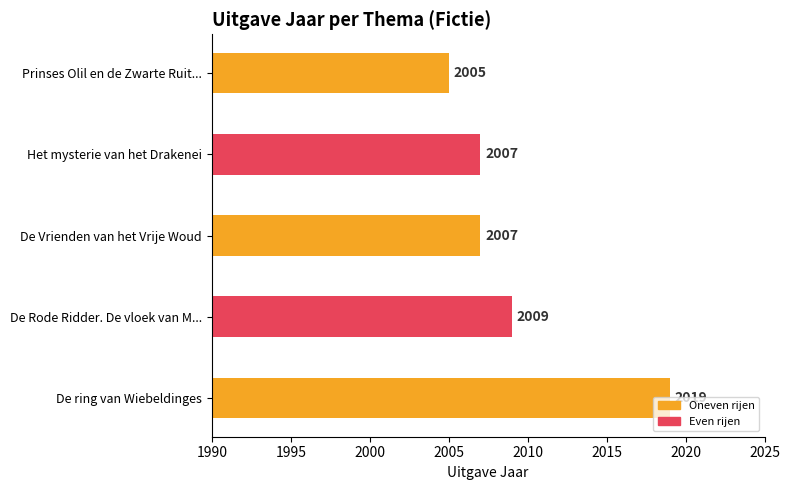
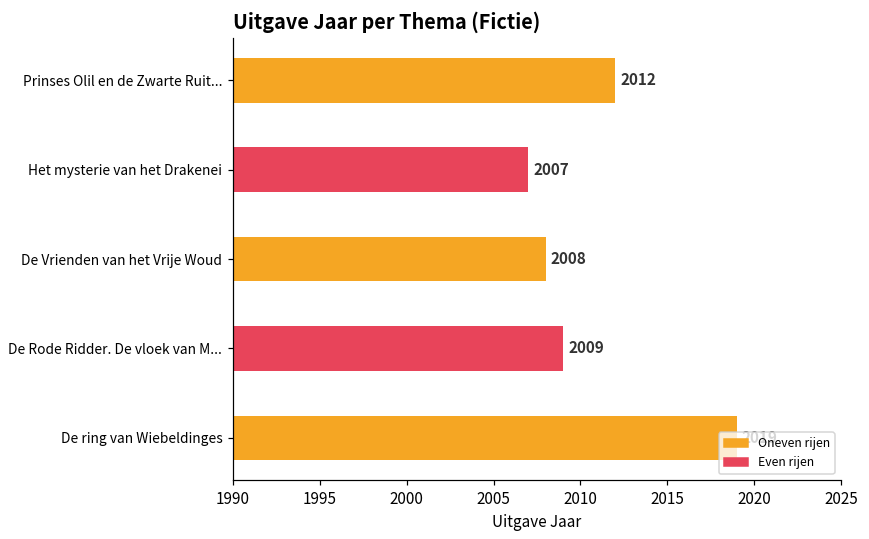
Prinses Olil en de Zwarte Ruit...: 2005 -> 2012
De Vrienden van het Vrije Woud: 2007 -> 2008
